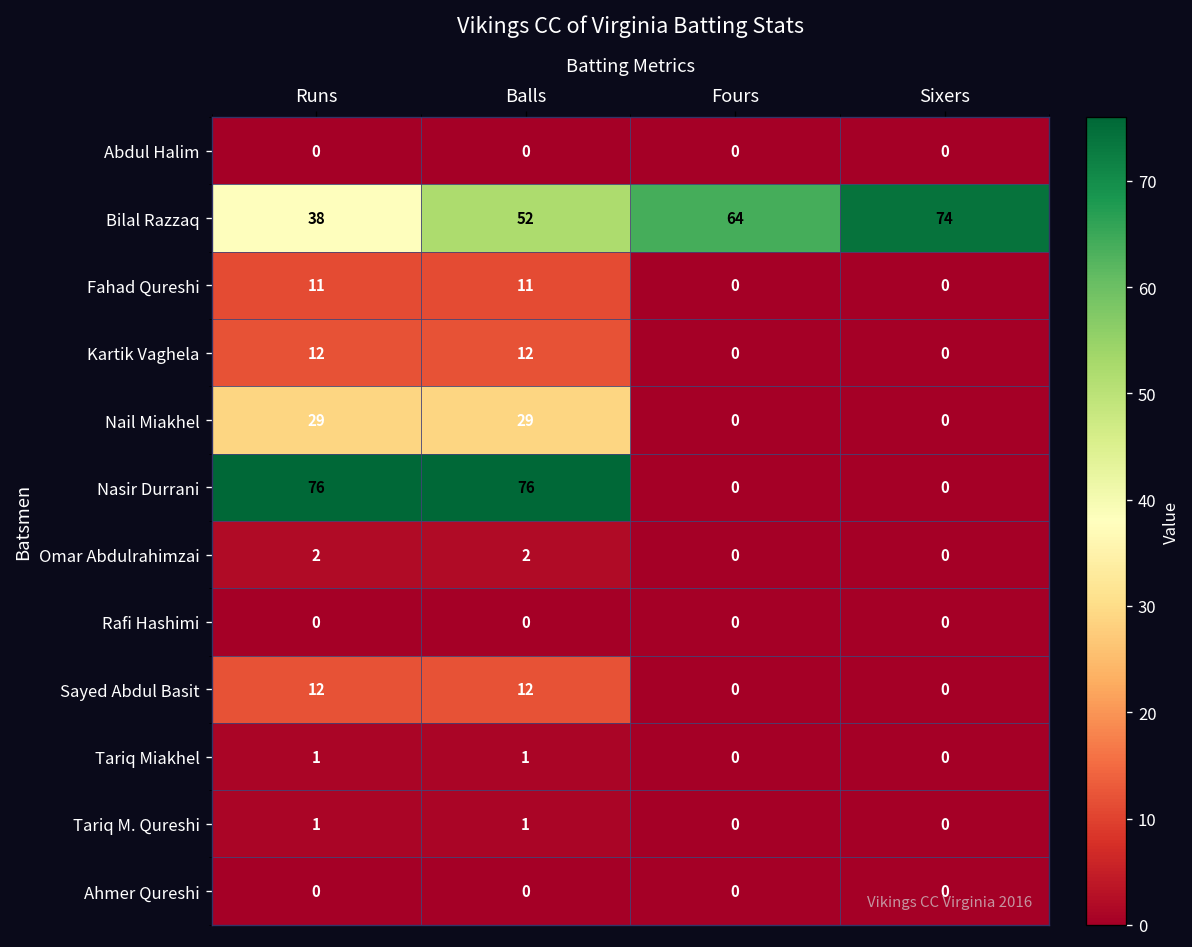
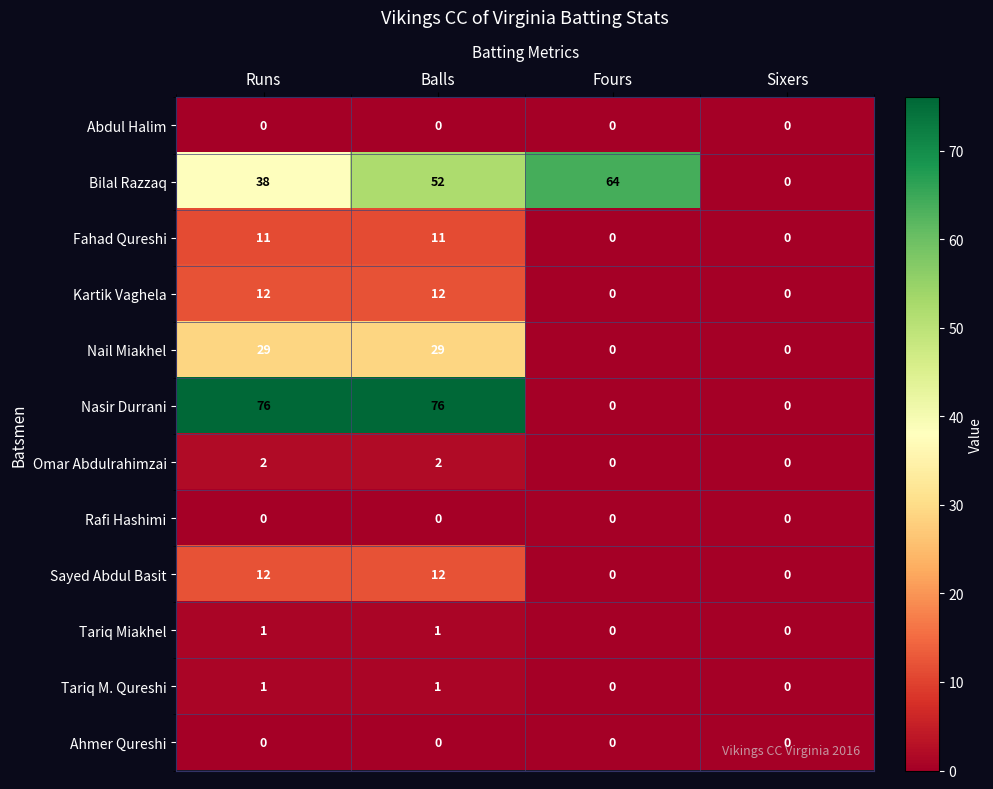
Bilal Razzaq, Sixers: 74 -> 0
